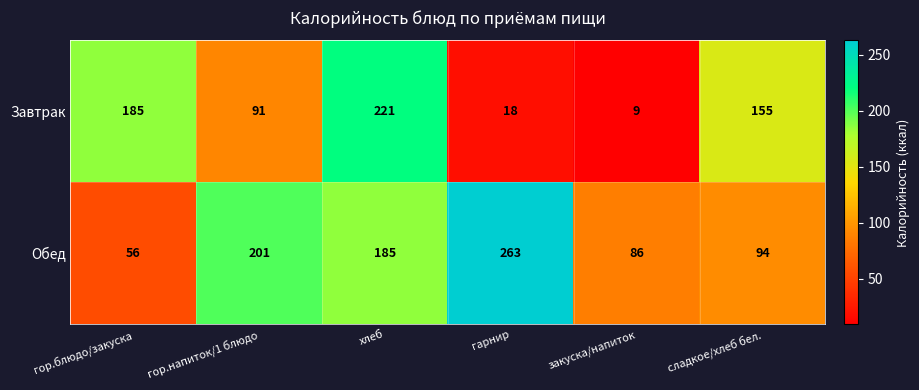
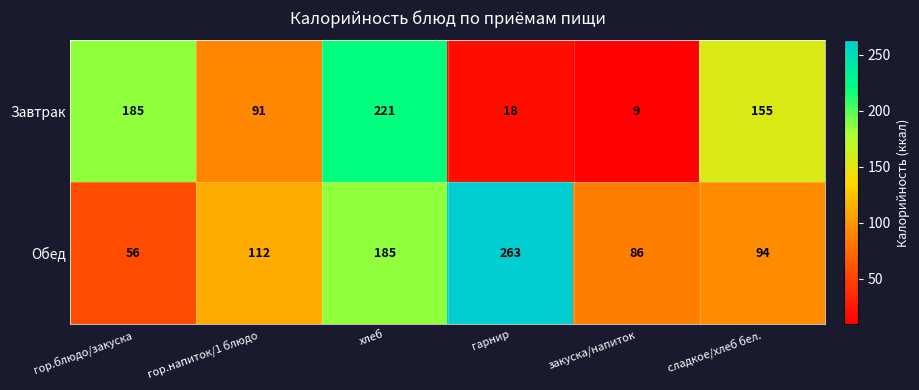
Обед, гор.напиток/1 блюдо: 201 -> 112
